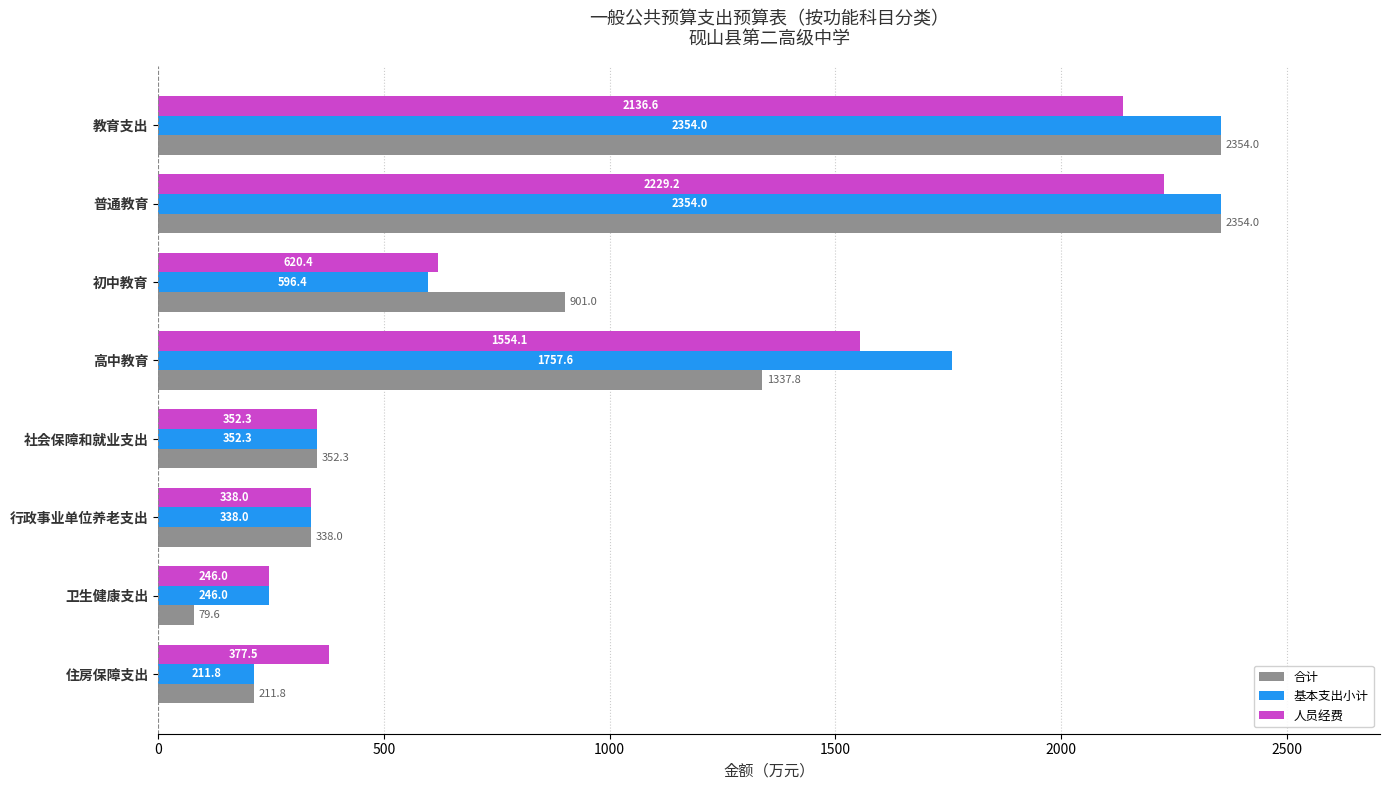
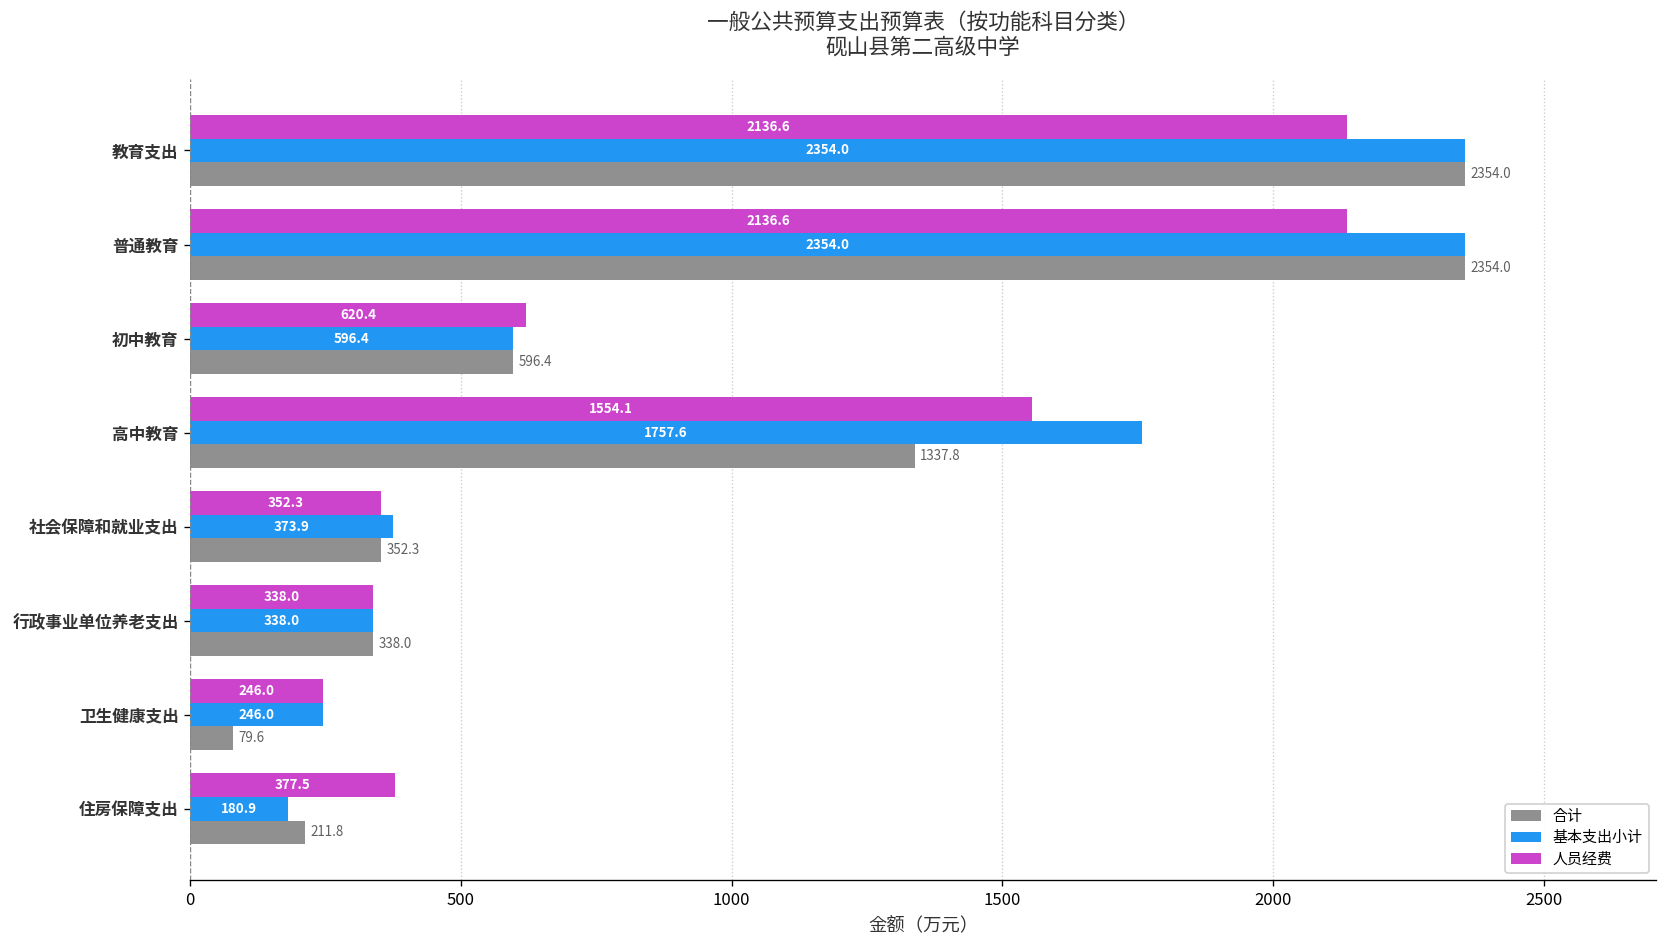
人员经费, 普通教育: 2229.2 -> 2136.6
合计, 初中教育: 901.0 -> 596.4
基本支出小计, 社会保障和就业支出: 352.3 -> 373.9
基本支出小计, 住房保障支出: 211.8 -> 180.9
